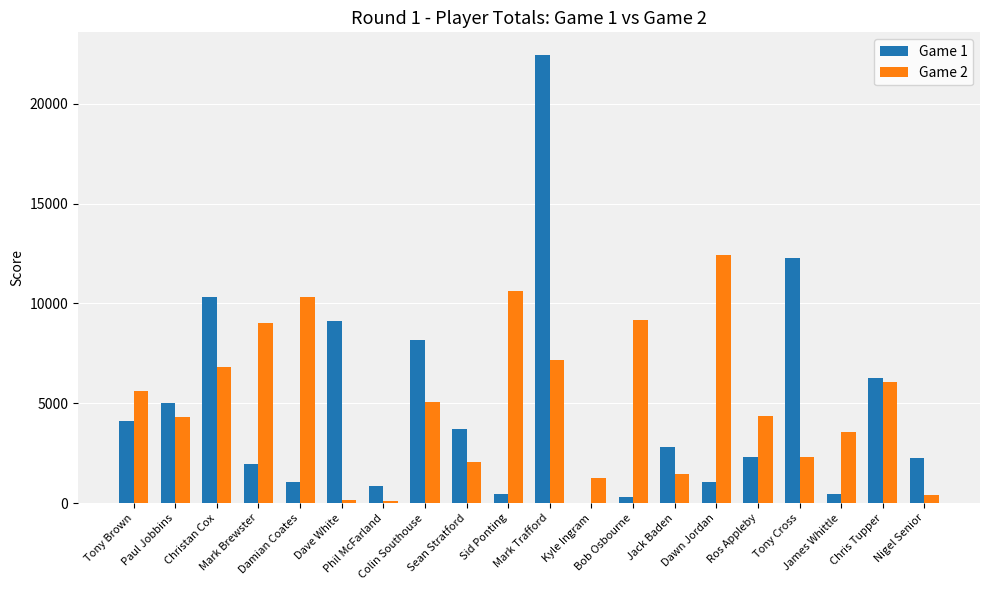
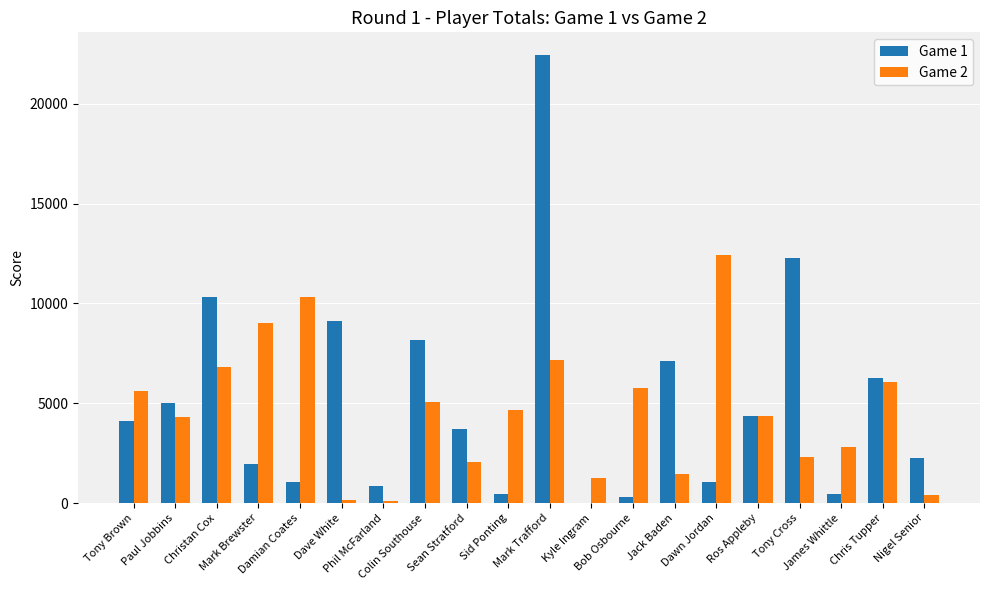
Game 2, Sid Ponting: 10600 -> 4700
Game 2, Bob Osbourne: 9200 -> 5700
Game 1, Jack Baden: 2800 -> 7100
Game 1, Ros Appleby: 2300 -> 4400
Game 2, James Whittle: 3600 -> 2800
